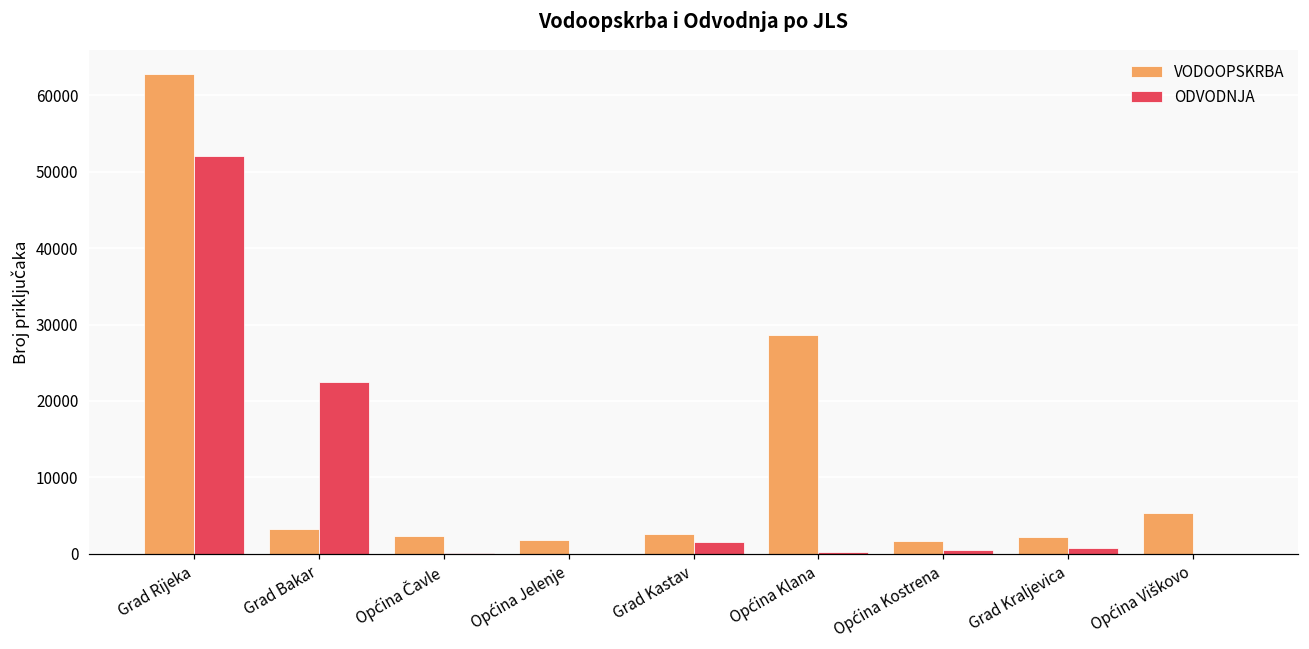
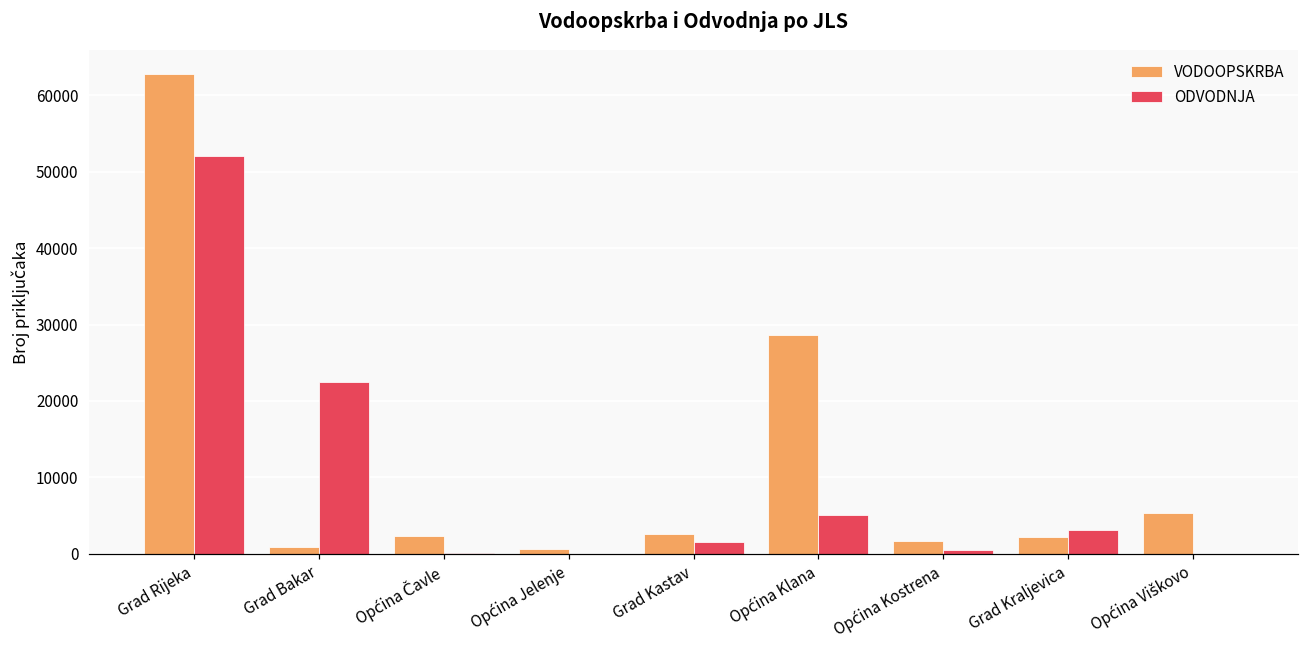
VODOOPSKRBA, Grad Bakar: 3000 -> 1000
VODOOPSKRBA, Općina Jelenje: 2000 -> 1000
ODVODNJA, Općina Klana: 0 -> 5000
ODVODNJA, Grad Kraljevica: 1000 -> 3000
